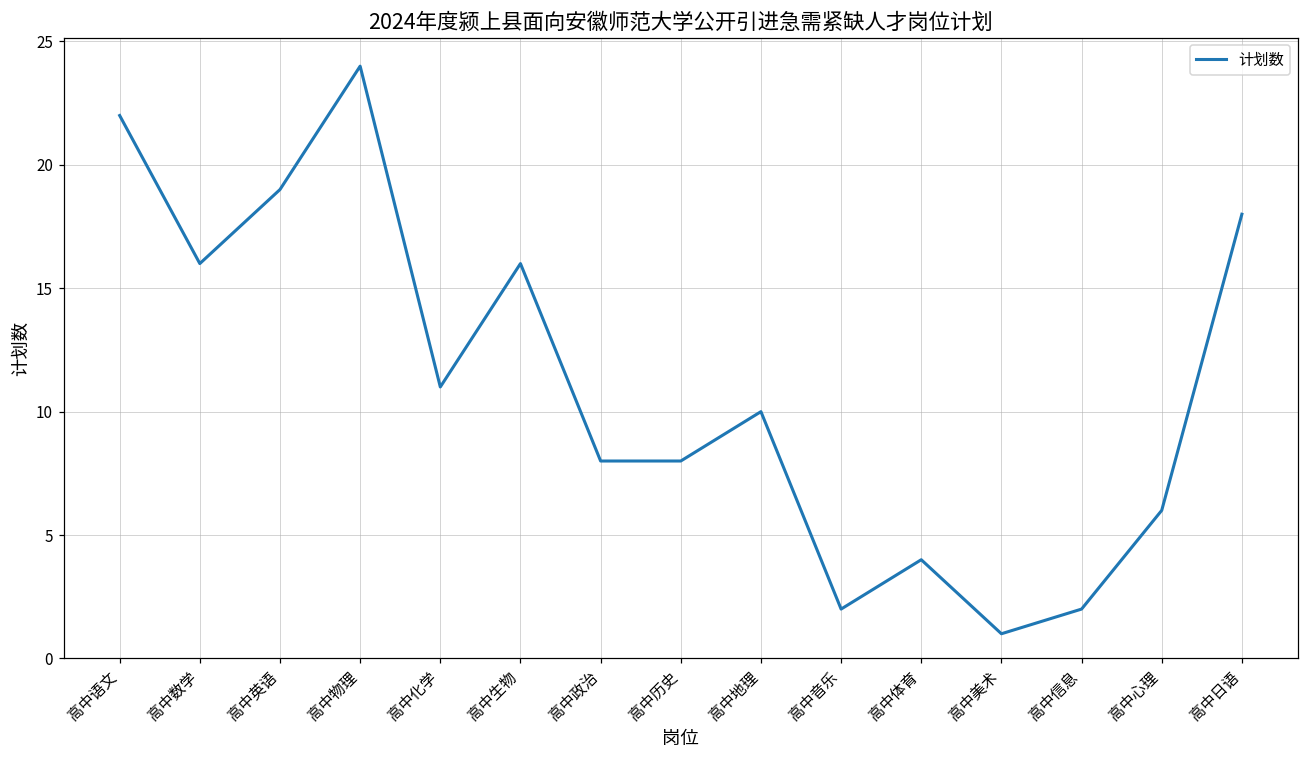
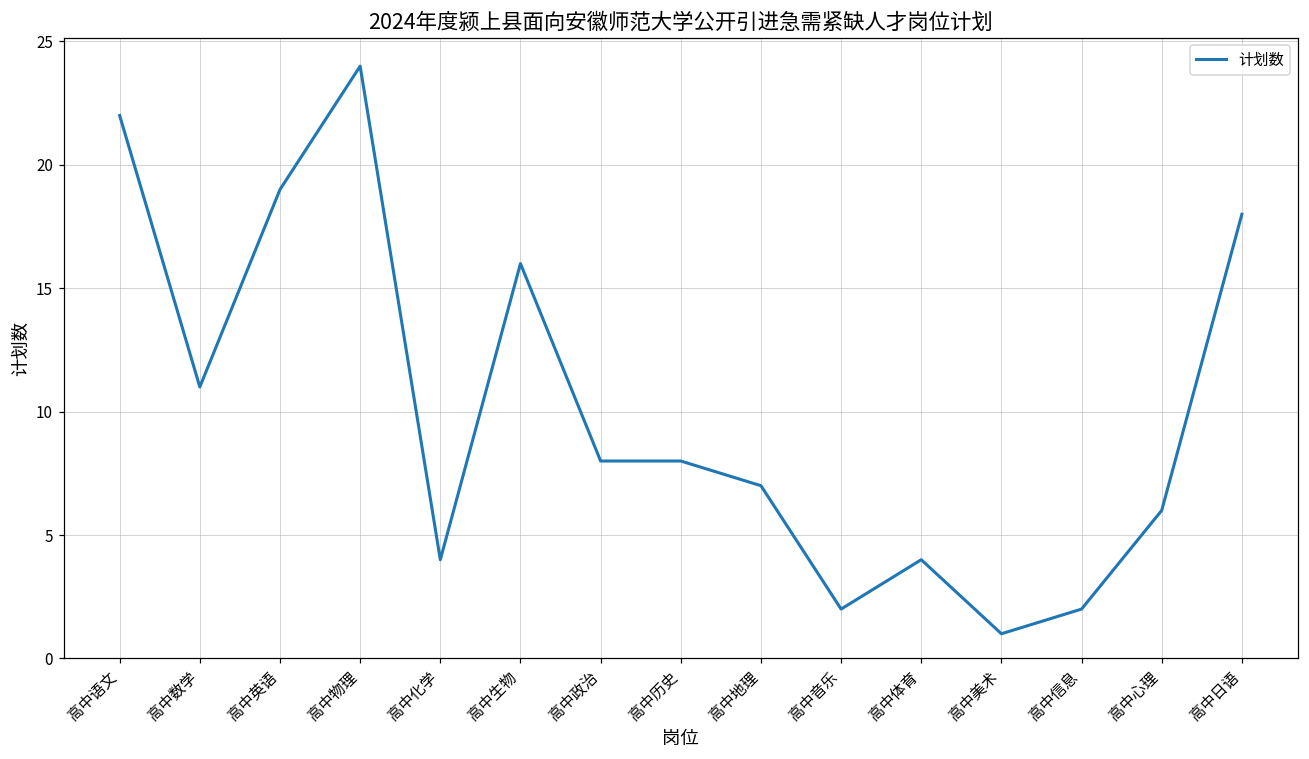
高中数学: 16 -> 11
高中化学: 11 -> 4
高中地理: 10 -> 7
